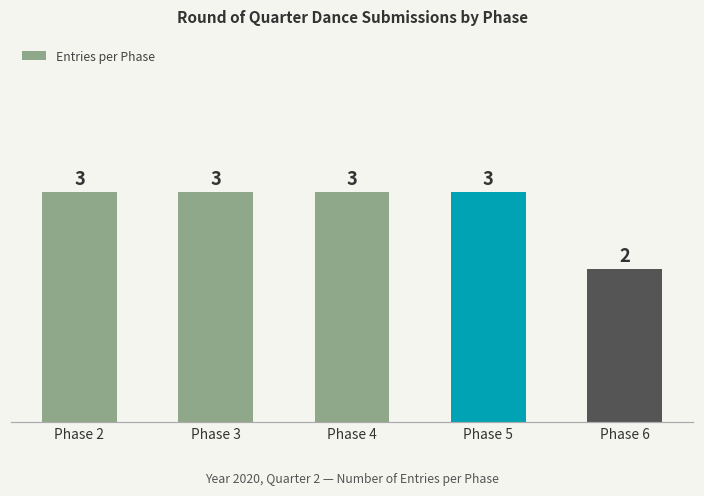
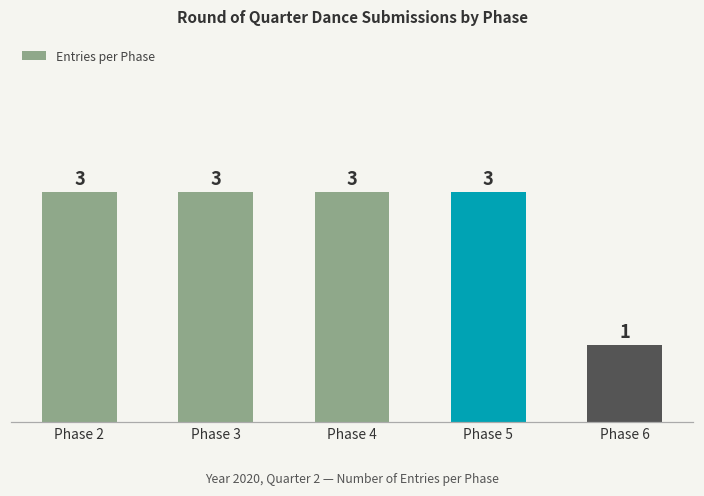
Phase 6: 2 -> 1
